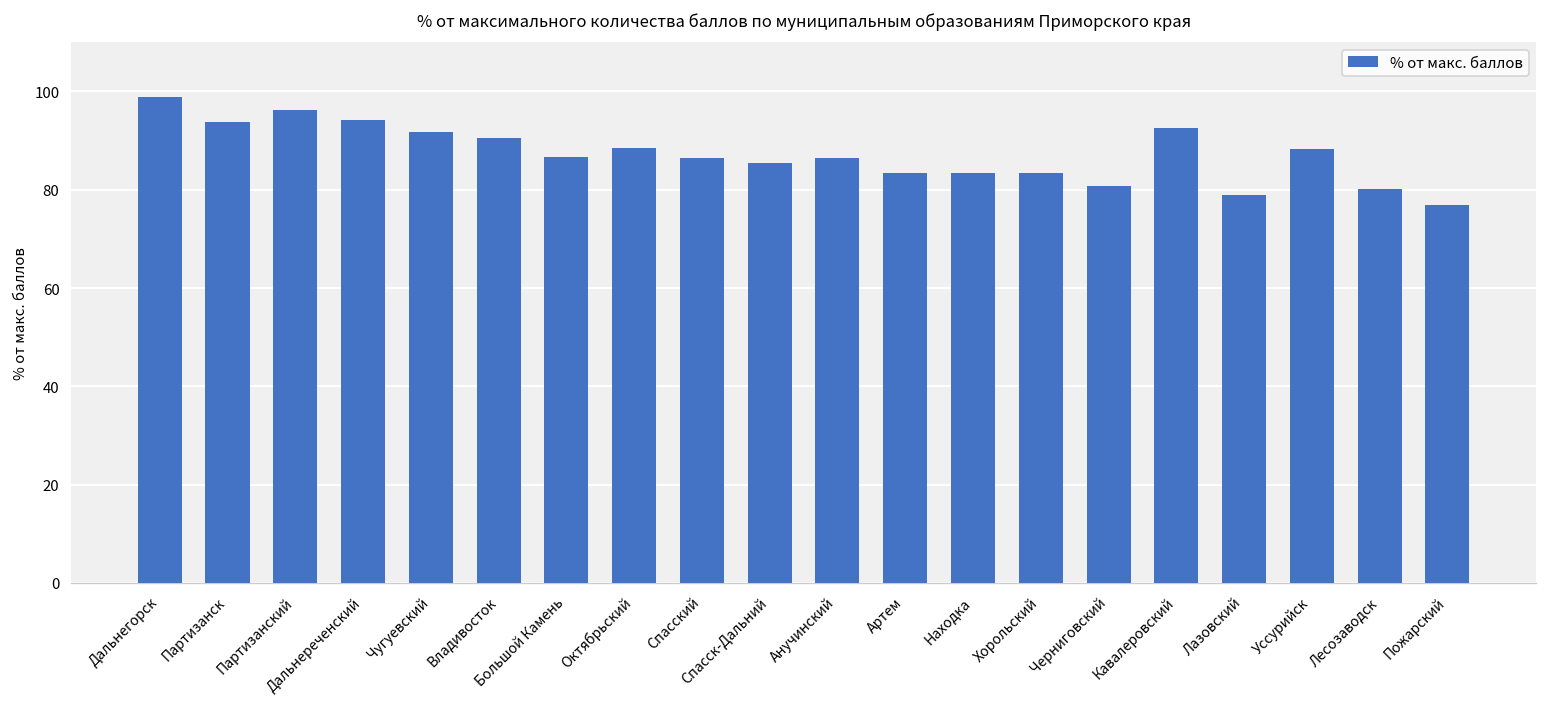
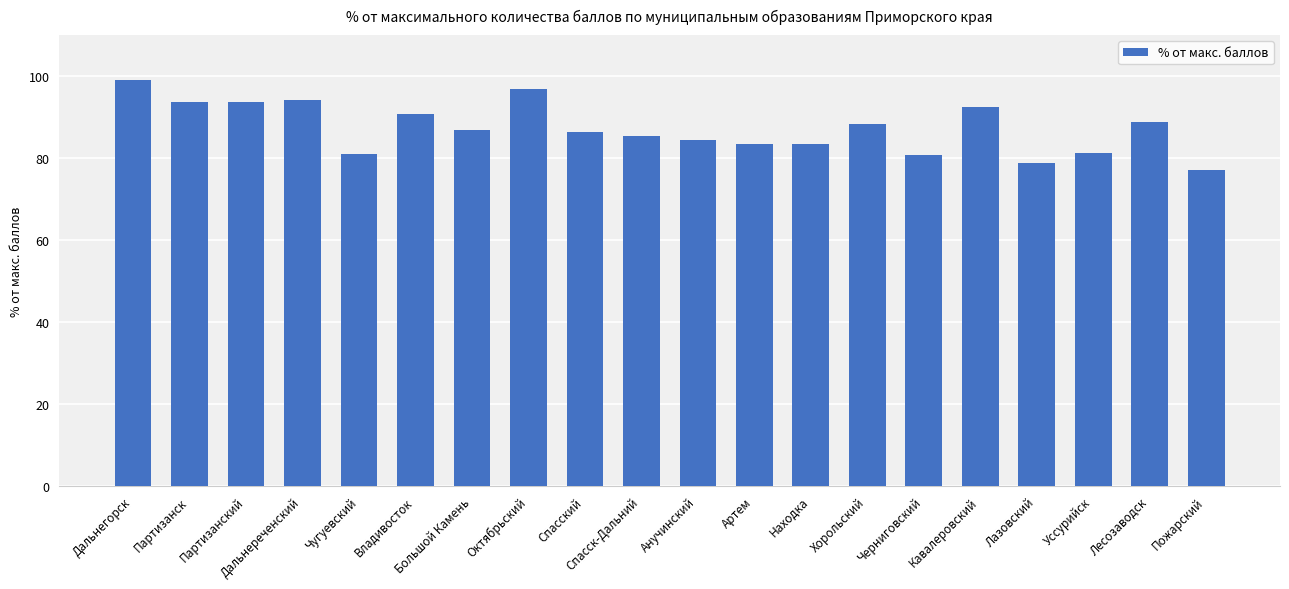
Партизанский: 96 -> 94
Чугуевский: 92 -> 81
Октябрьский: 89 -> 97
Анучинский: 86 -> 84
Хорольский: 83 -> 88
Уссурийск: 88 -> 81
Лесозаводск: 80 -> 89
